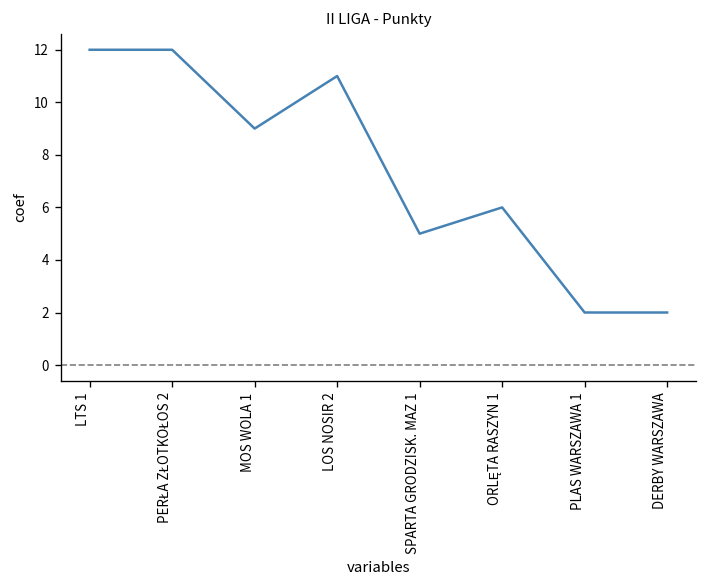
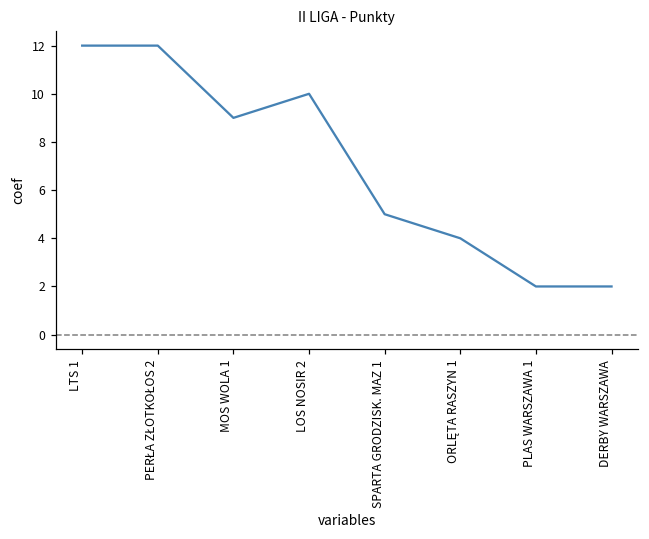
LOS NOSIR 2: 11 -> 10
ORLĘTA RASZYN 1: 6 -> 4
